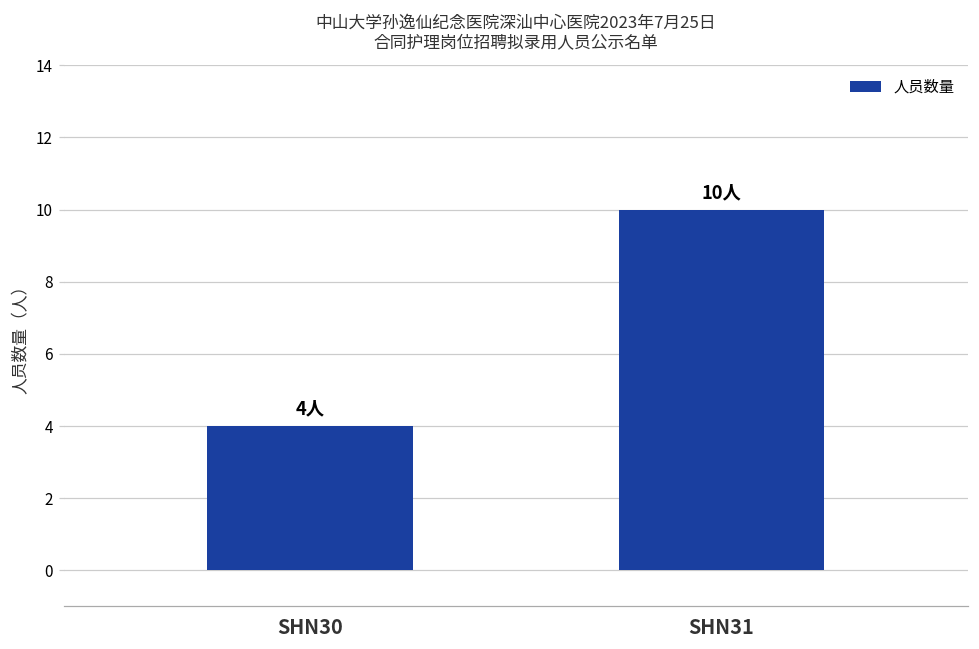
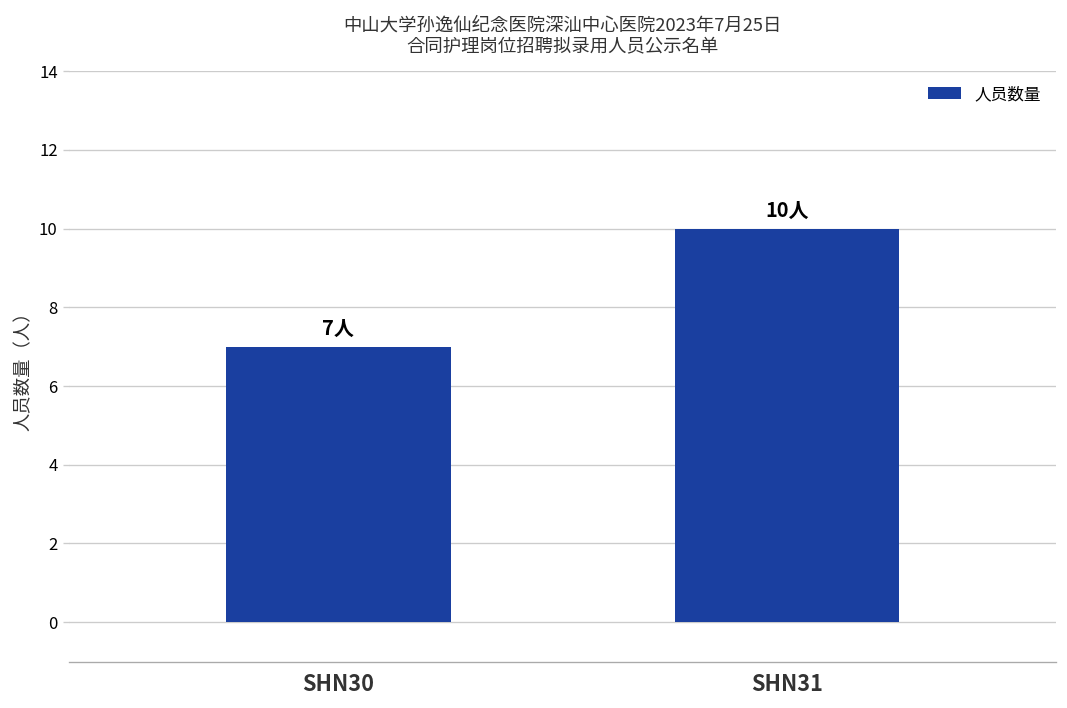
SHN30: 4人 -> 7人
